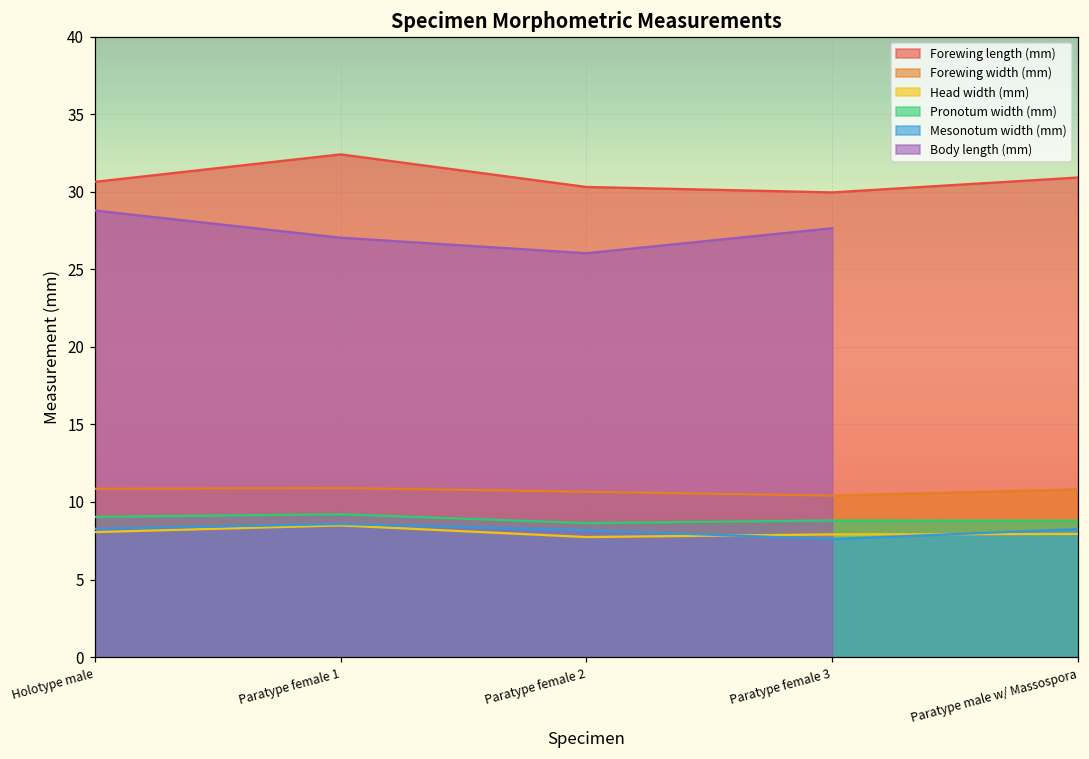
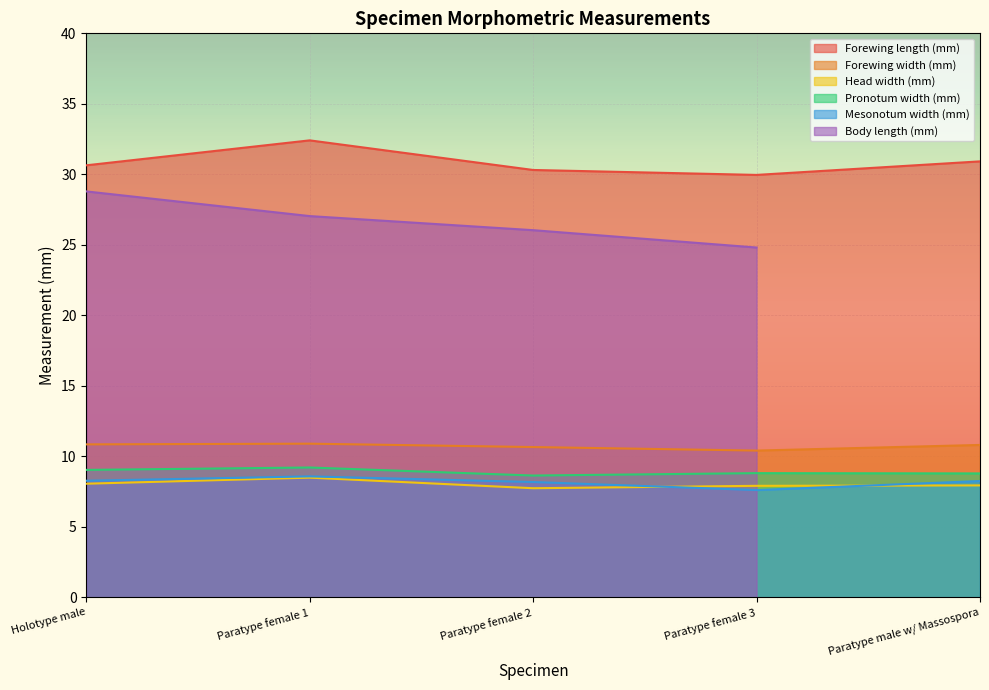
Body length (mm), Paratype female 3: 27.7 -> 24.8
